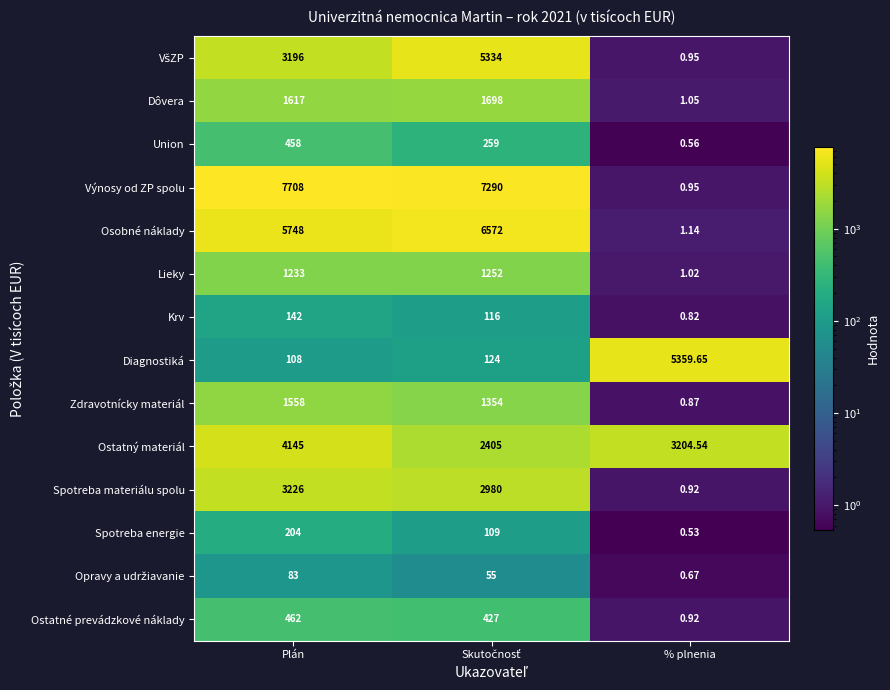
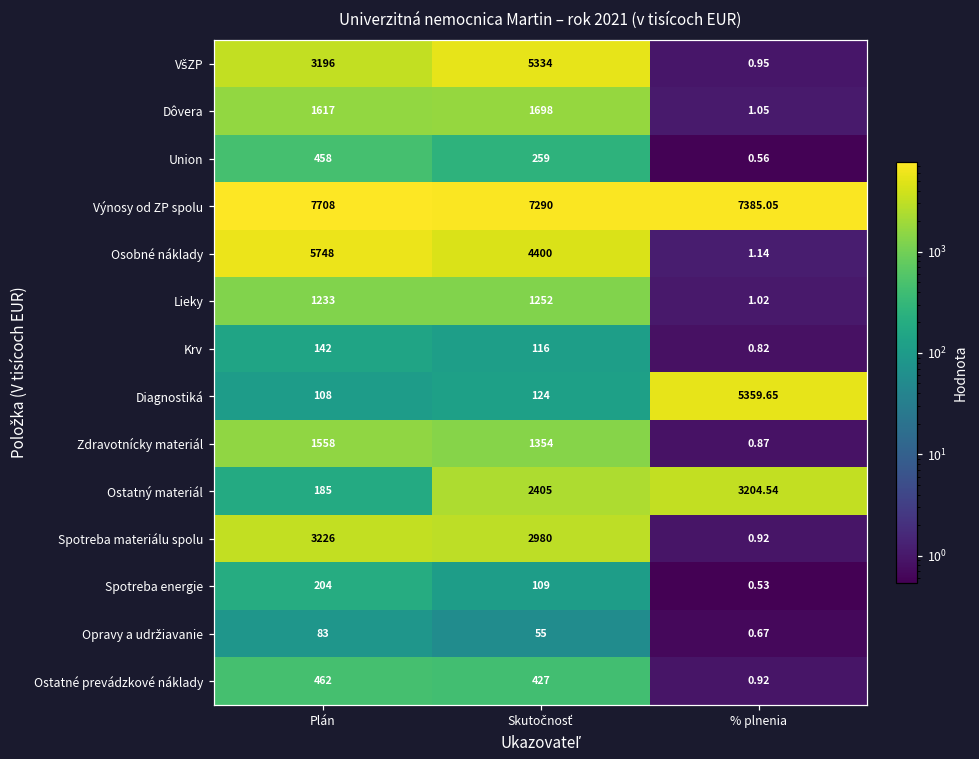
Výnosy od ZP spolu, % plnenia: 0.95 -> 7385.05
Osobné náklady, Skutočnosť: 6572 -> 4400
Ostatný materiál, Plán: 4145 -> 185
